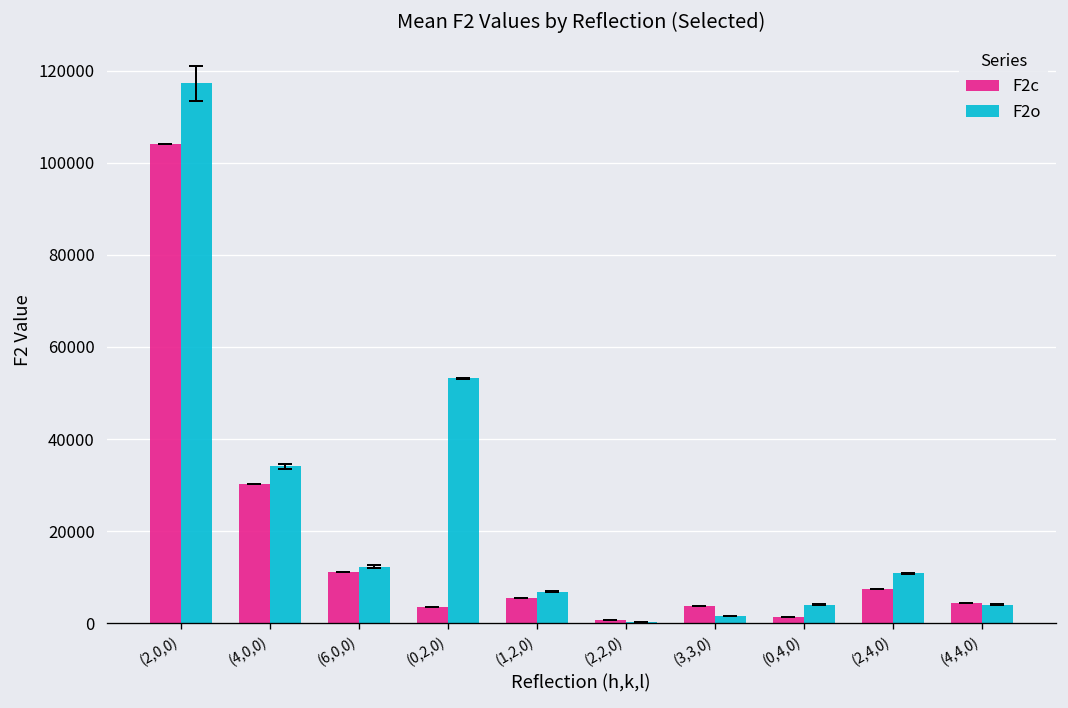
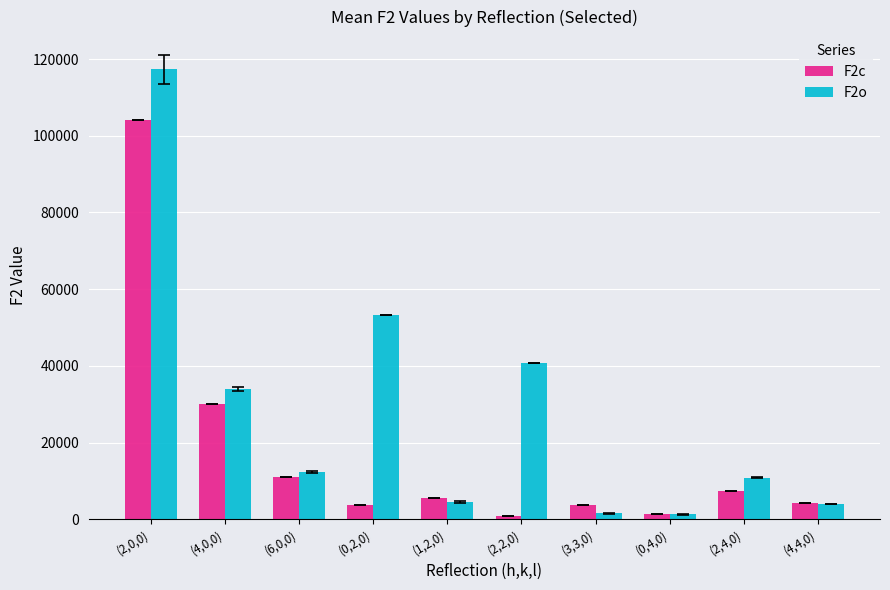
F2o, (1,2,0): 7000 -> 4000
F2o, (2,2,0): 0 -> 41000
F2o, (0,4,0): 4000 -> 1000
